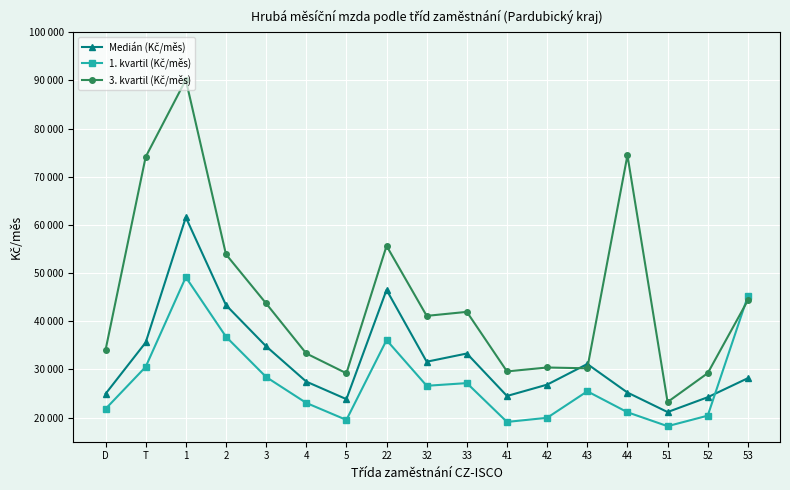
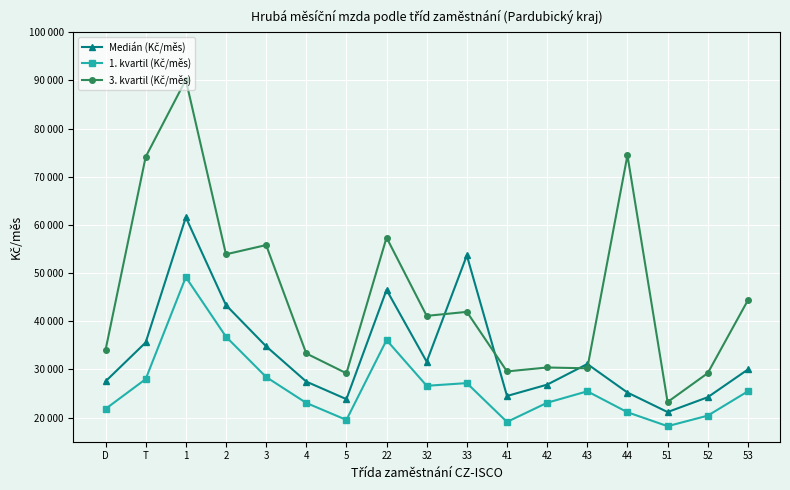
Medián (Kč/měs), D: 25000 -> 28000
1. kvartil (Kč/měs), T: 31000 -> 28000
3. kvartil (Kč/měs), 3: 44000 -> 56000
3. kvartil (Kč/měs), 22: 56000 -> 57000
Medián (Kč/měs), 33: 33000 -> 54000
1. kvartil (Kč/měs), 42: 20000 -> 23000
Medián (Kč/měs), 53: 28000 -> 30000
1. kvartil (Kč/měs), 53: 45000 -> 25000
